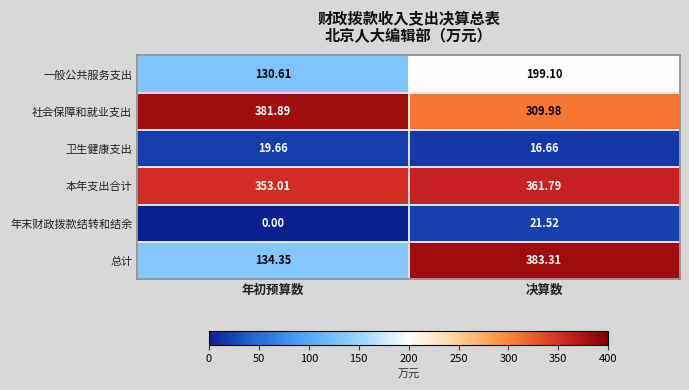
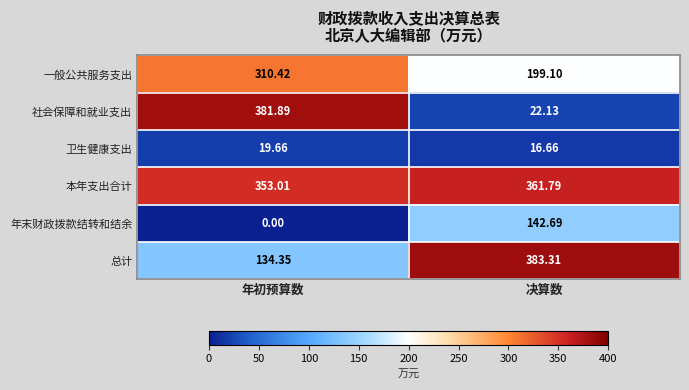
一般公共服务支出, 年初预算数: 130.61 -> 310.42
社会保障和就业支出, 决算数: 309.98 -> 22.13
年末财政拨款结转和结余, 决算数: 21.52 -> 142.69
